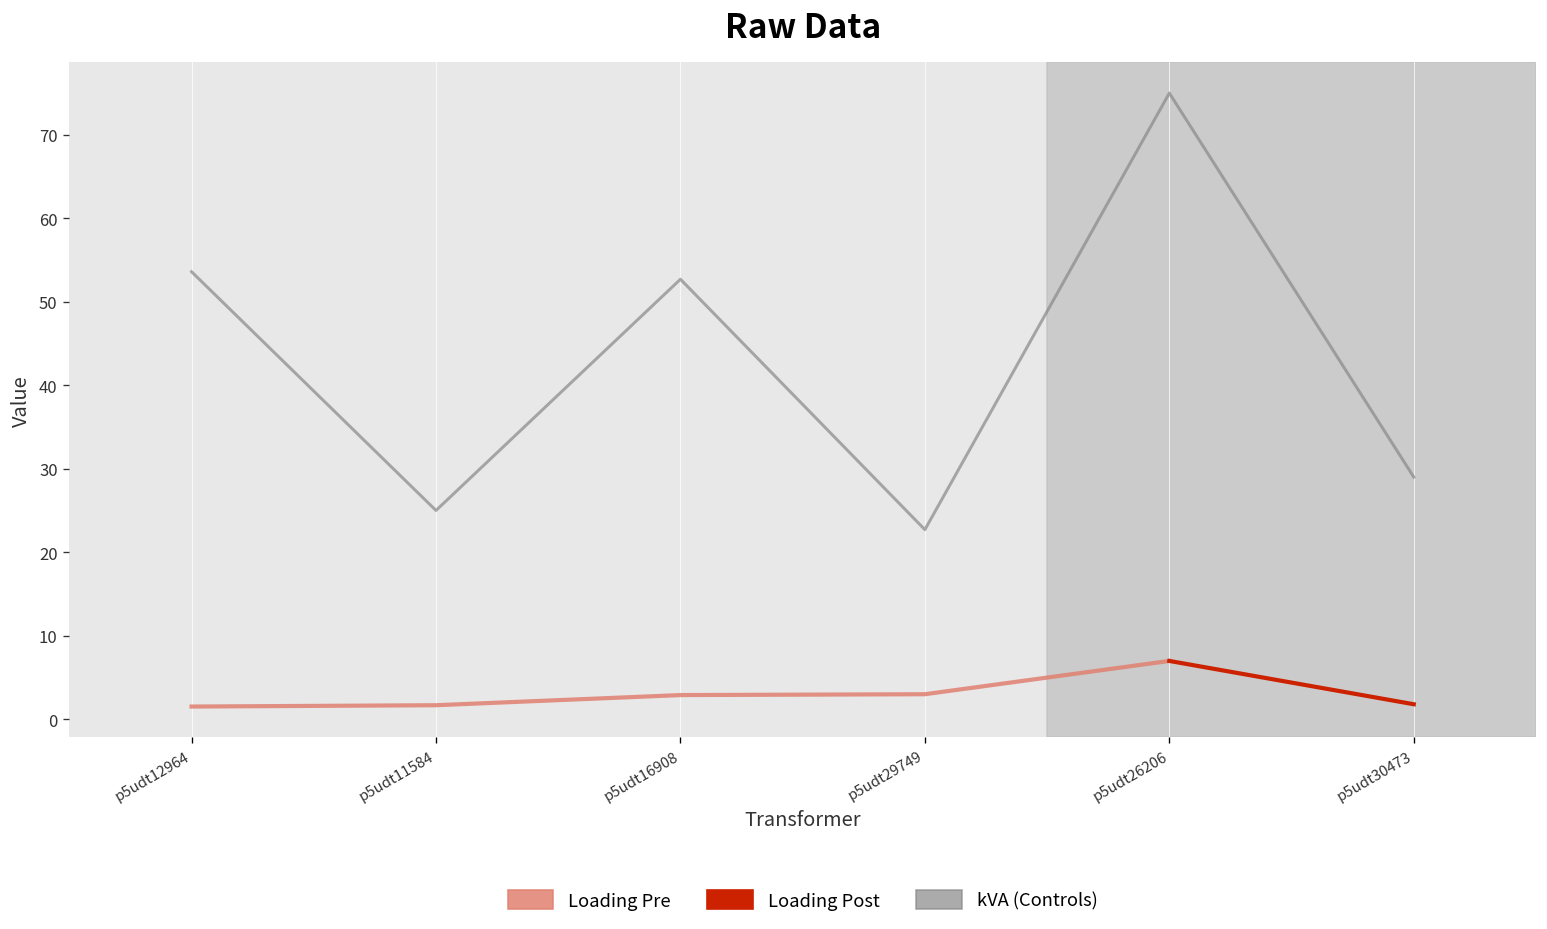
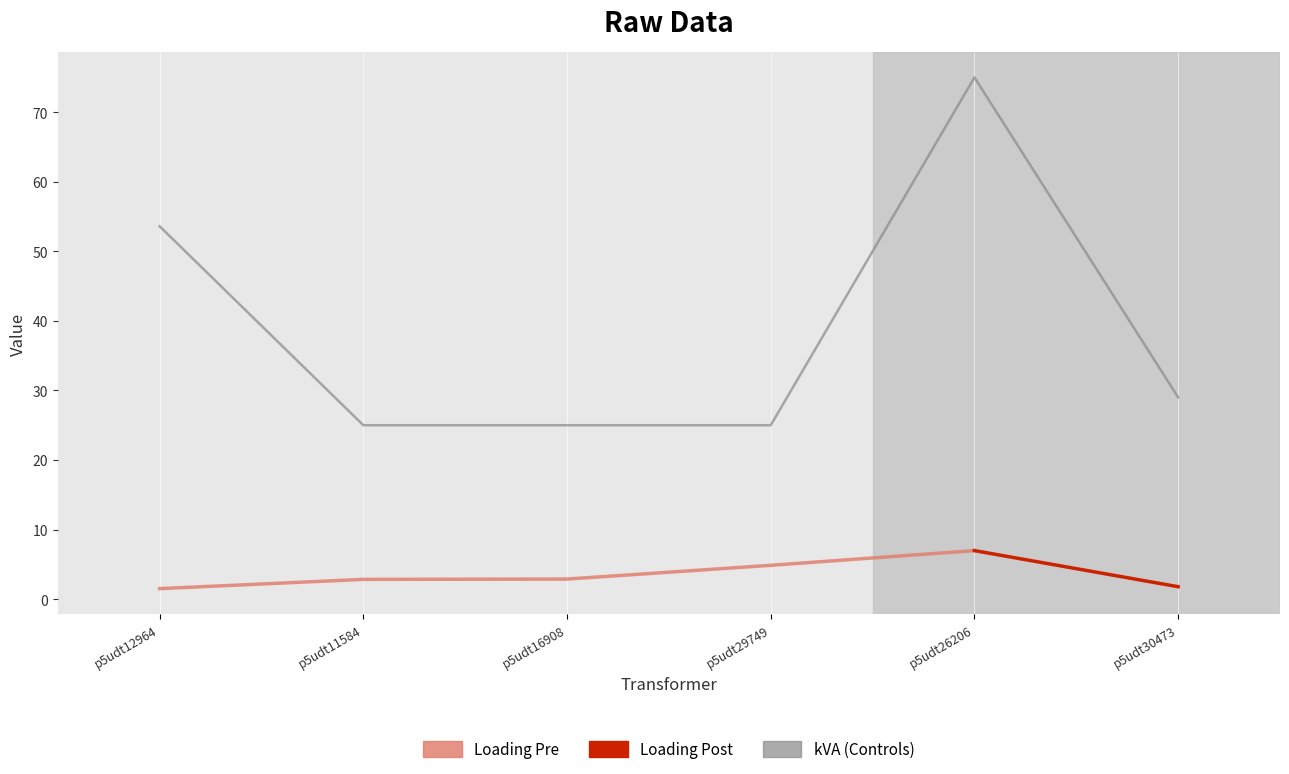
Loading Pre, p5udt11584: 2 -> 3
kVA (Controls), p5udt16908: 53 -> 25
kVA (Controls), p5udt29749: 23 -> 25
Loading Pre, p5udt29749: 3 -> 5
